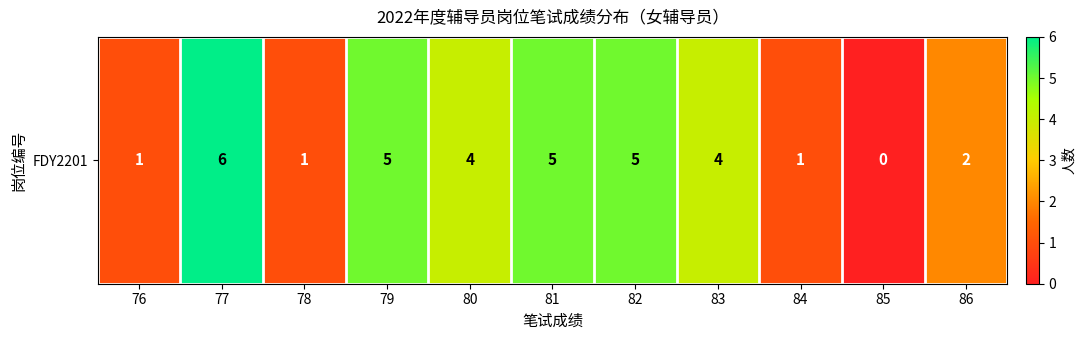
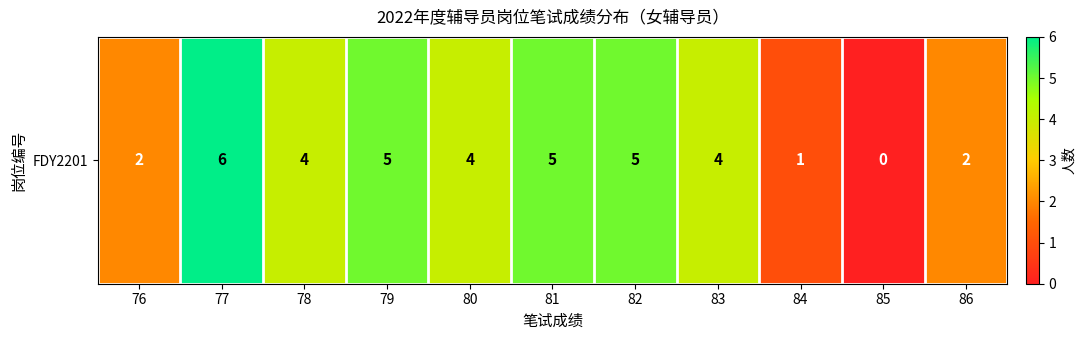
FDY2201, 76: 1 -> 2
FDY2201, 78: 1 -> 4
